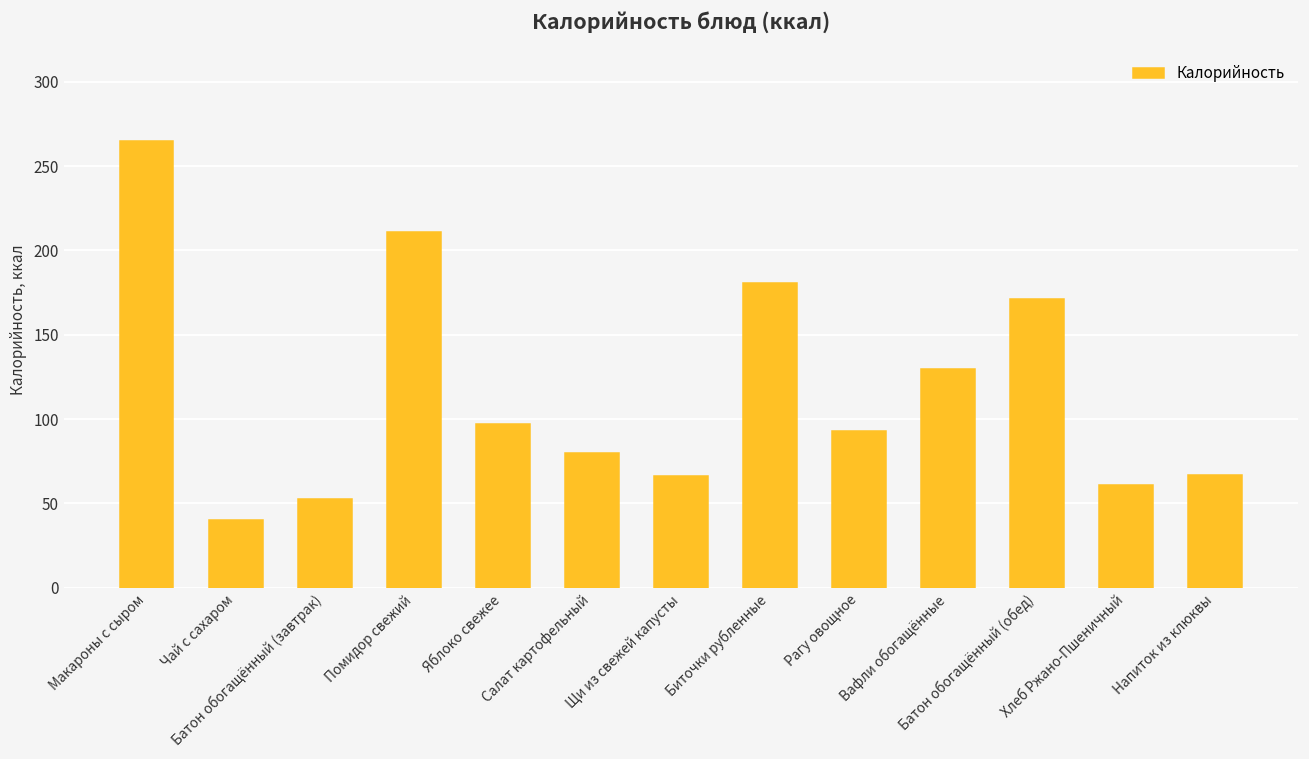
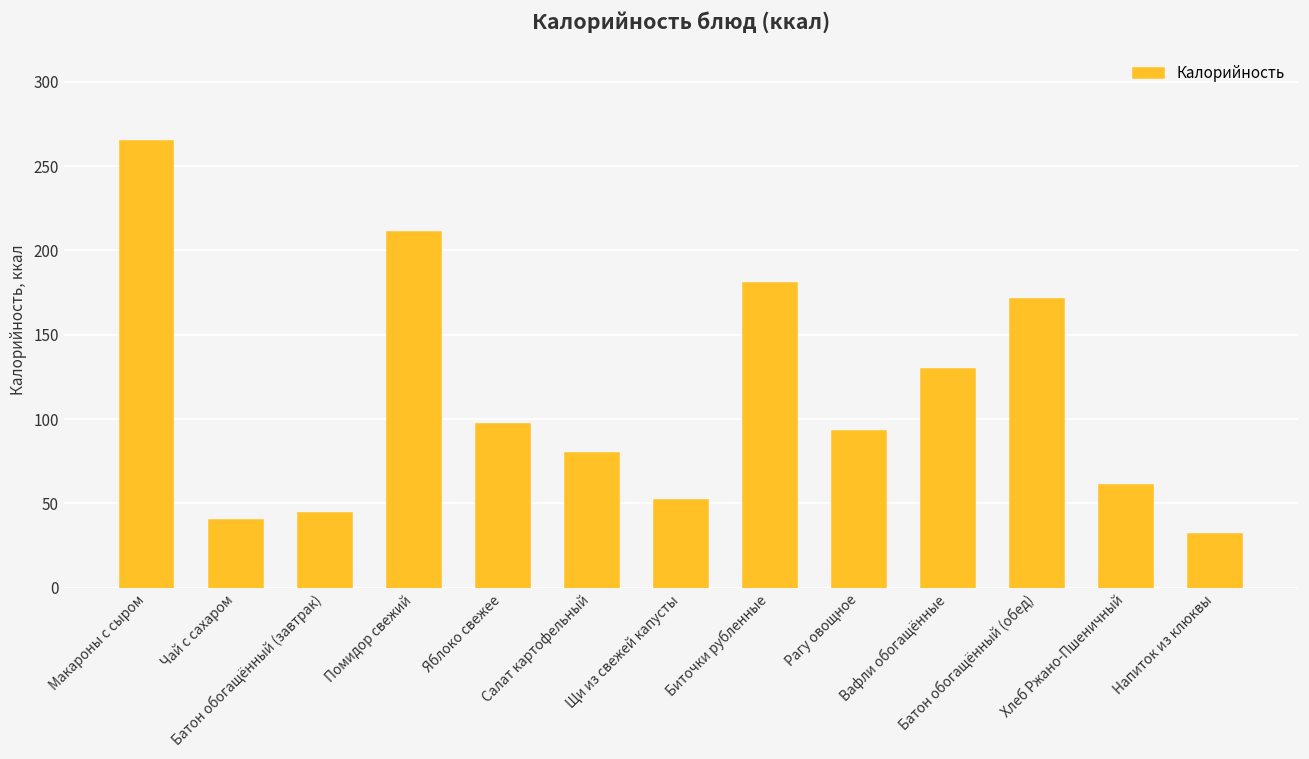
Батон обогащённый (завтрак): 52 -> 44
Щи из свежей капусты: 66 -> 52
Напиток из клюквы: 67 -> 32
